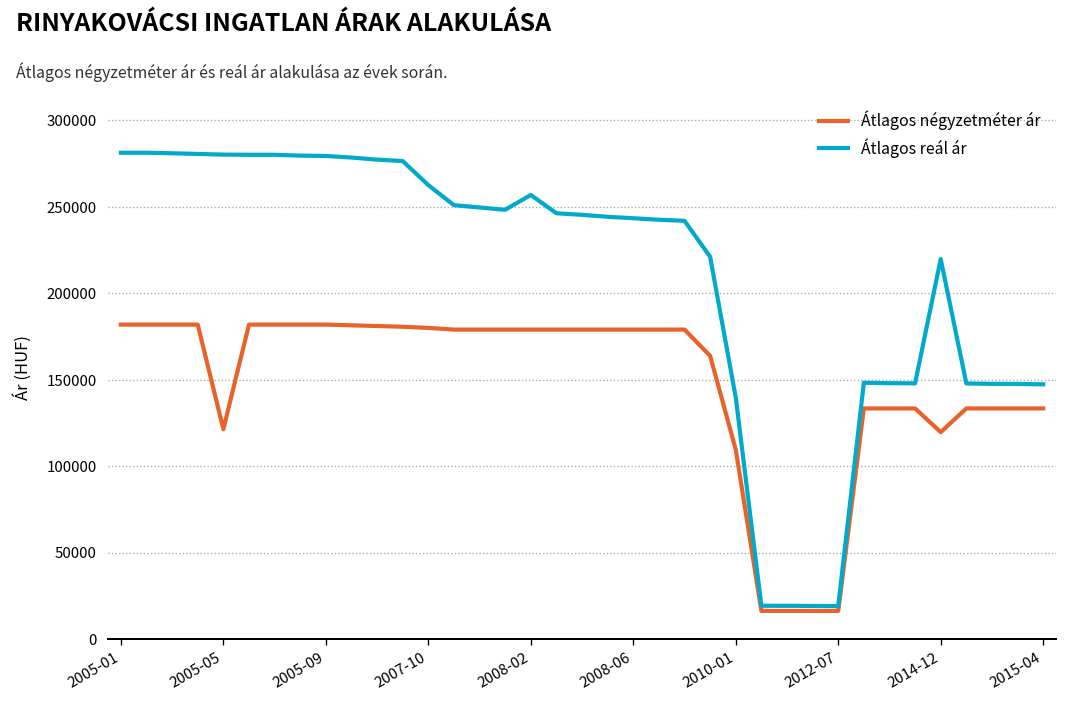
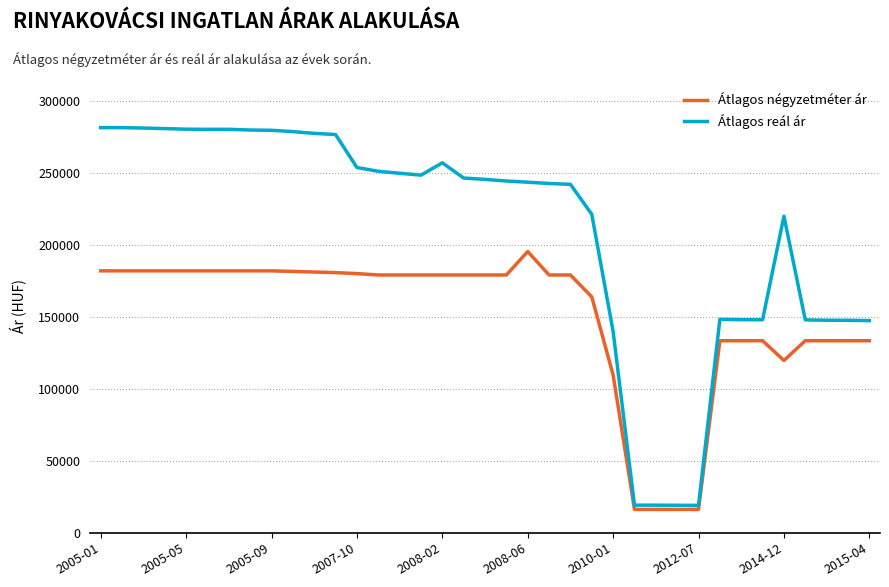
Átlagos négyzetméter ár, 2005-05: 121000 -> 182000
Átlagos reál ár, 2007-10: 262000 -> 254000
Átlagos négyzetméter ár, 2008-06: 179000 -> 195000
